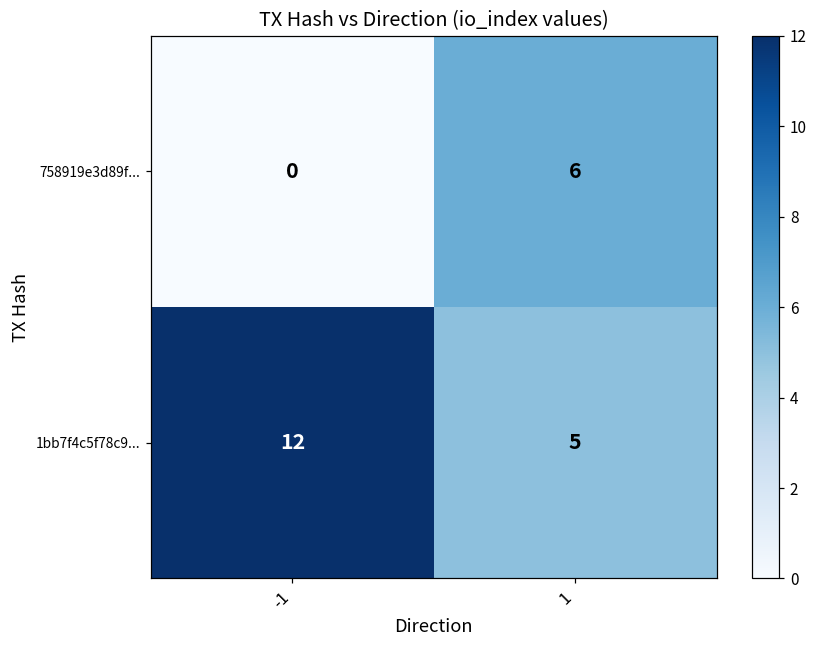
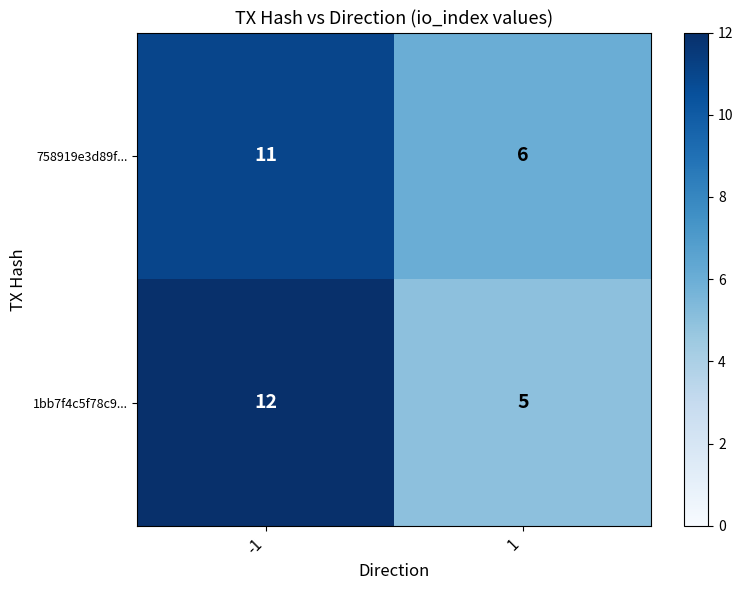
758919e3d89f..., -1: 0 -> 11
